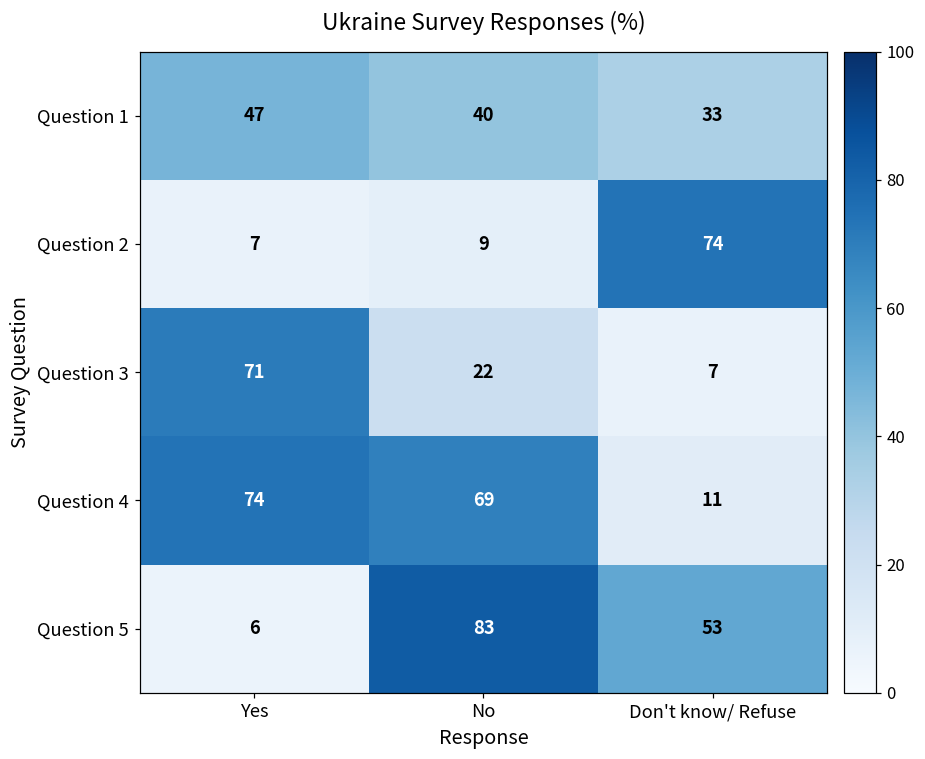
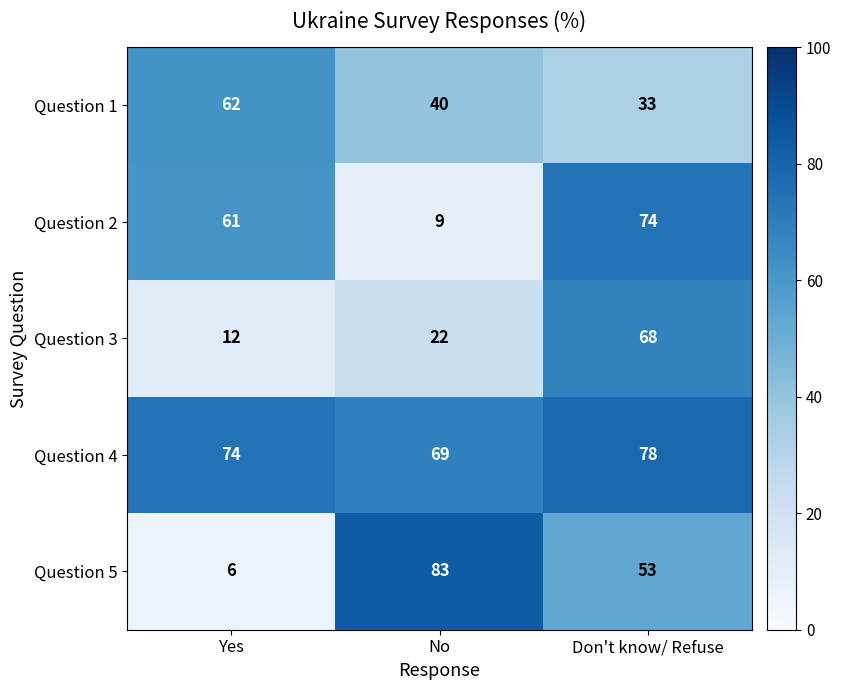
Question 1, Yes: 47 -> 62
Question 2, Yes: 7 -> 61
Question 3, Yes: 71 -> 12
Question 3, Don't know/ Refuse: 7 -> 68
Question 4, Don't know/ Refuse: 11 -> 78
